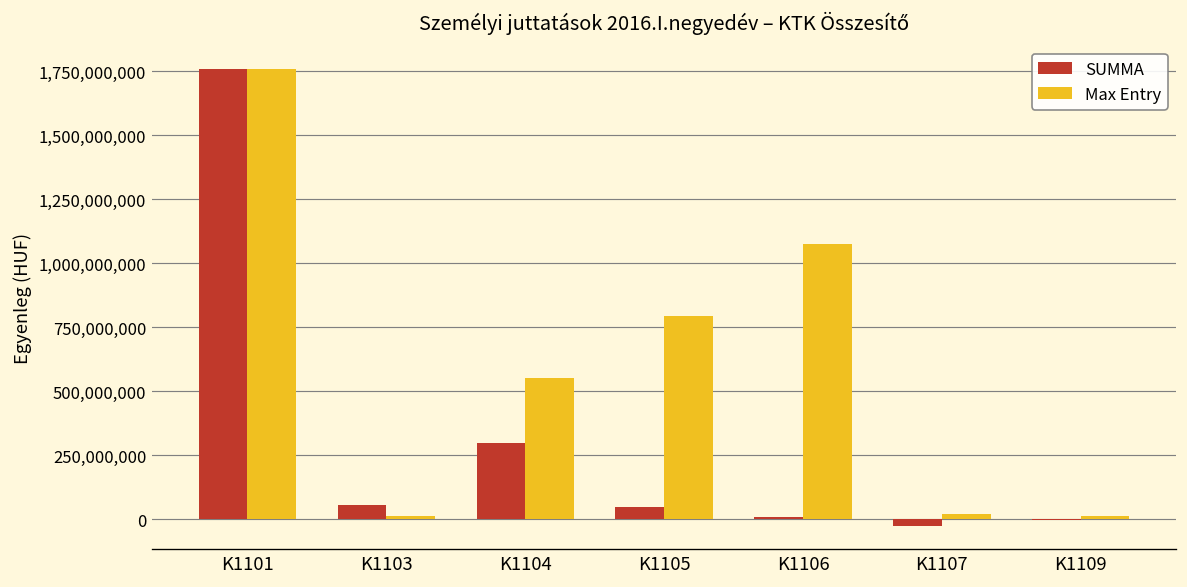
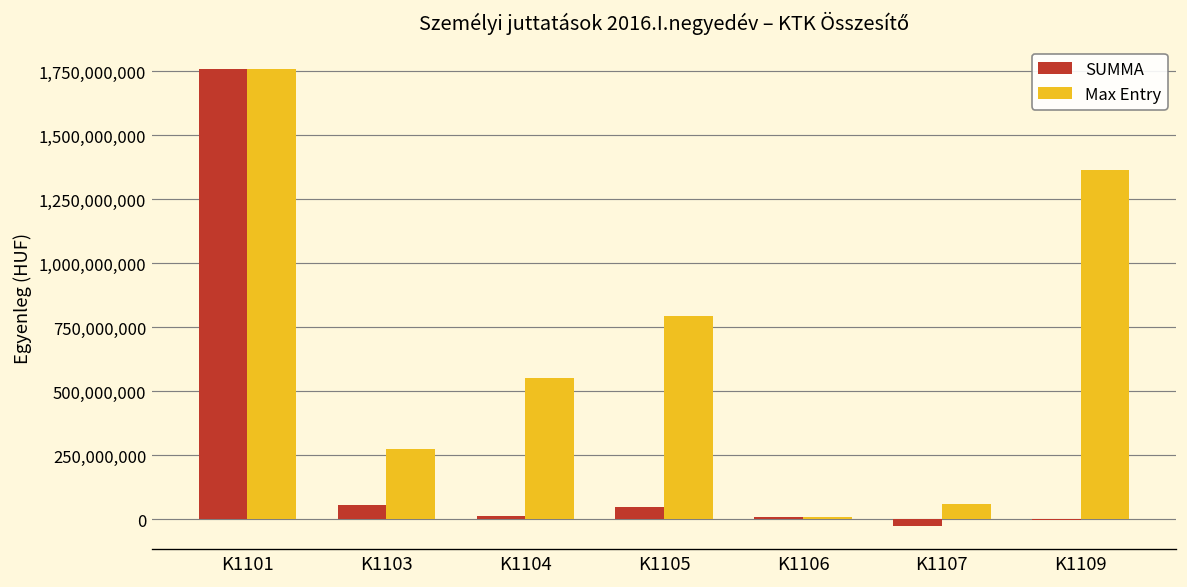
Max Entry, K1103: 10,000,000 -> 270,000,000
SUMMA, K1104: 300,000,000 -> 10,000,000
Max Entry, K1106: 1,080,000,000 -> 10,000,000
Max Entry, K1107: 20,000,000 -> 60,000,000
Max Entry, K1109: 10,000,000 -> 1,360,000,000
